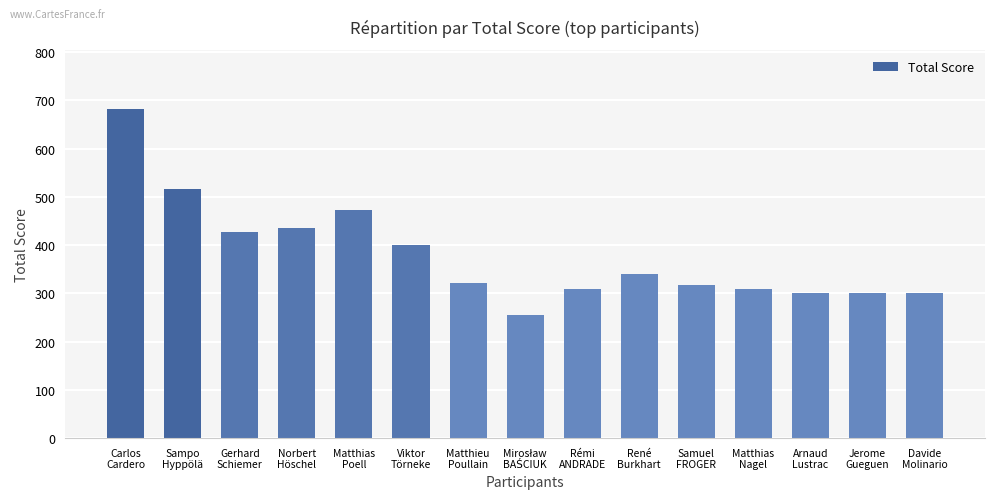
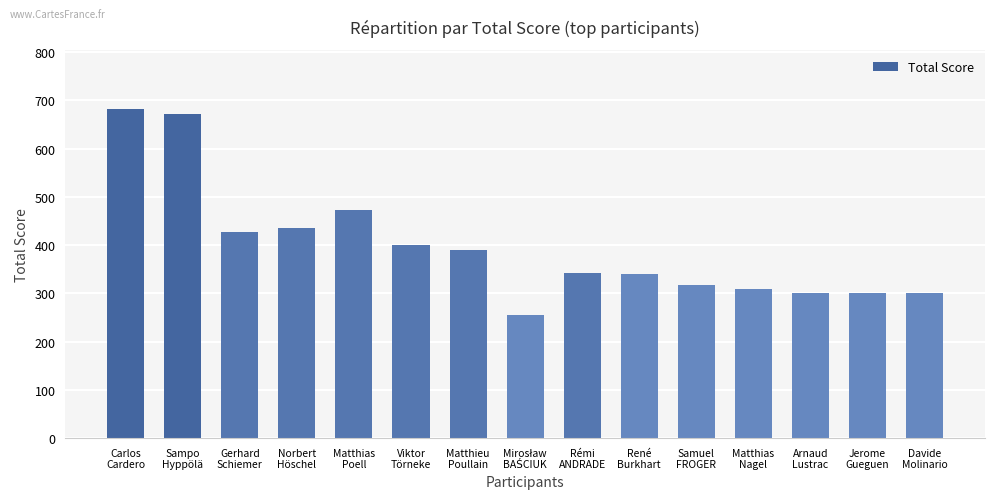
Sampo Hyppölä: 520 -> 670
Matthieu Poullain: 320 -> 390
Rémi ANDRADE: 310 -> 340
